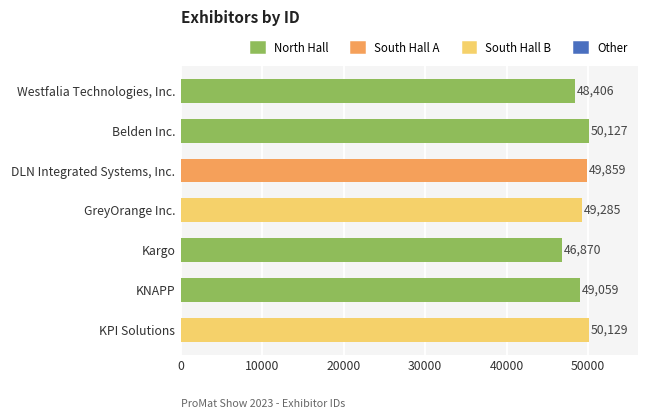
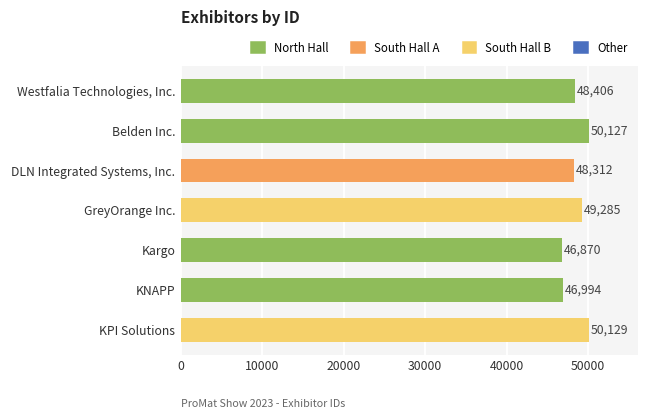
DLN Integrated Systems, Inc.: 49,859 -> 48,312
KNAPP: 49,059 -> 46,994
